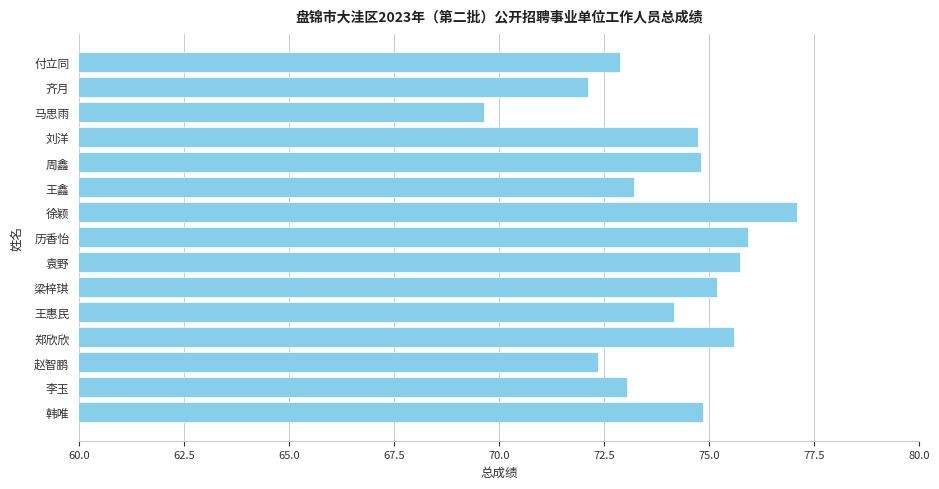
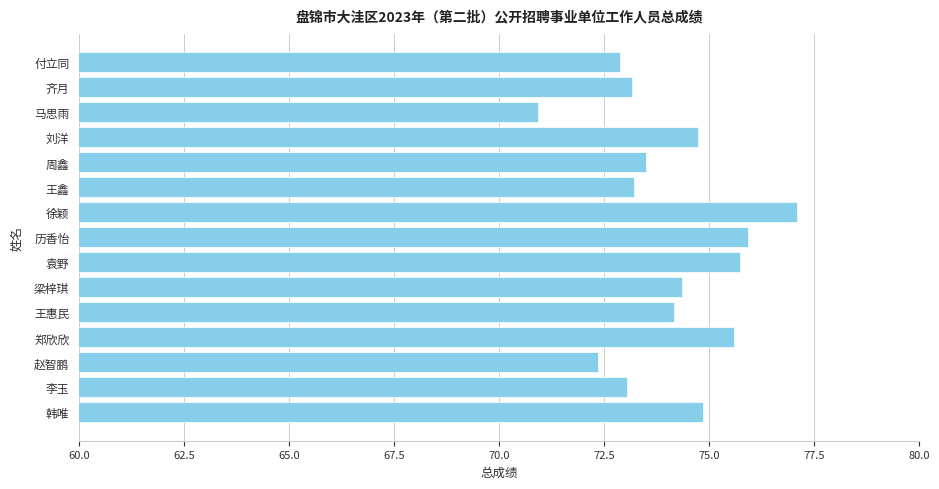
齐月: 72.1 -> 73.2
马思雨: 69.6 -> 70.9
周鑫: 74.8 -> 73.5
梁梓琪: 75.2 -> 74.4
